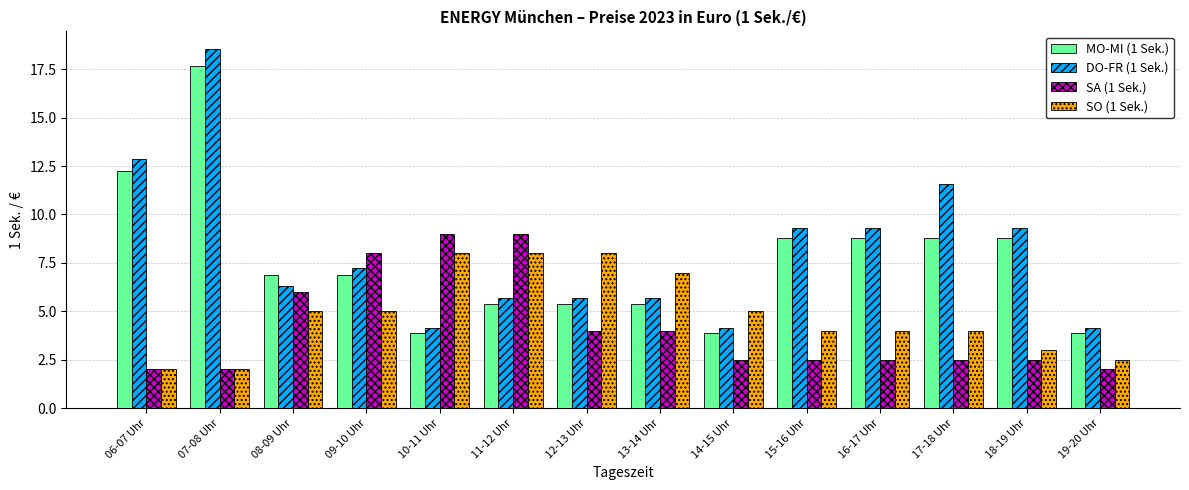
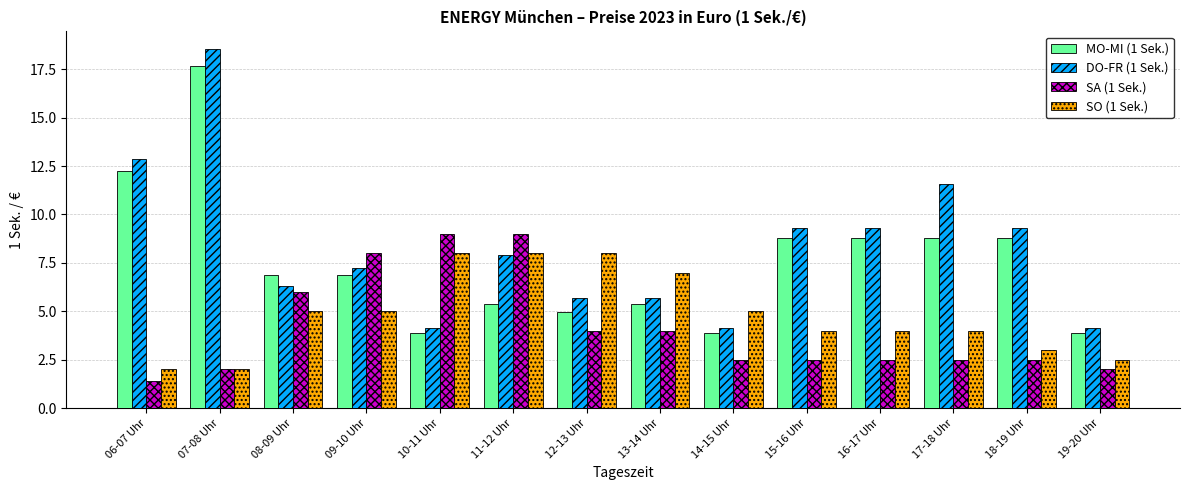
SA (1 Sek.), 06-07 Uhr: 2.0 -> 1.4
DO-FR (1 Sek.), 11-12 Uhr: 5.7 -> 7.9
MO-MI (1 Sek.), 12-13 Uhr: 5.4 -> 4.9
